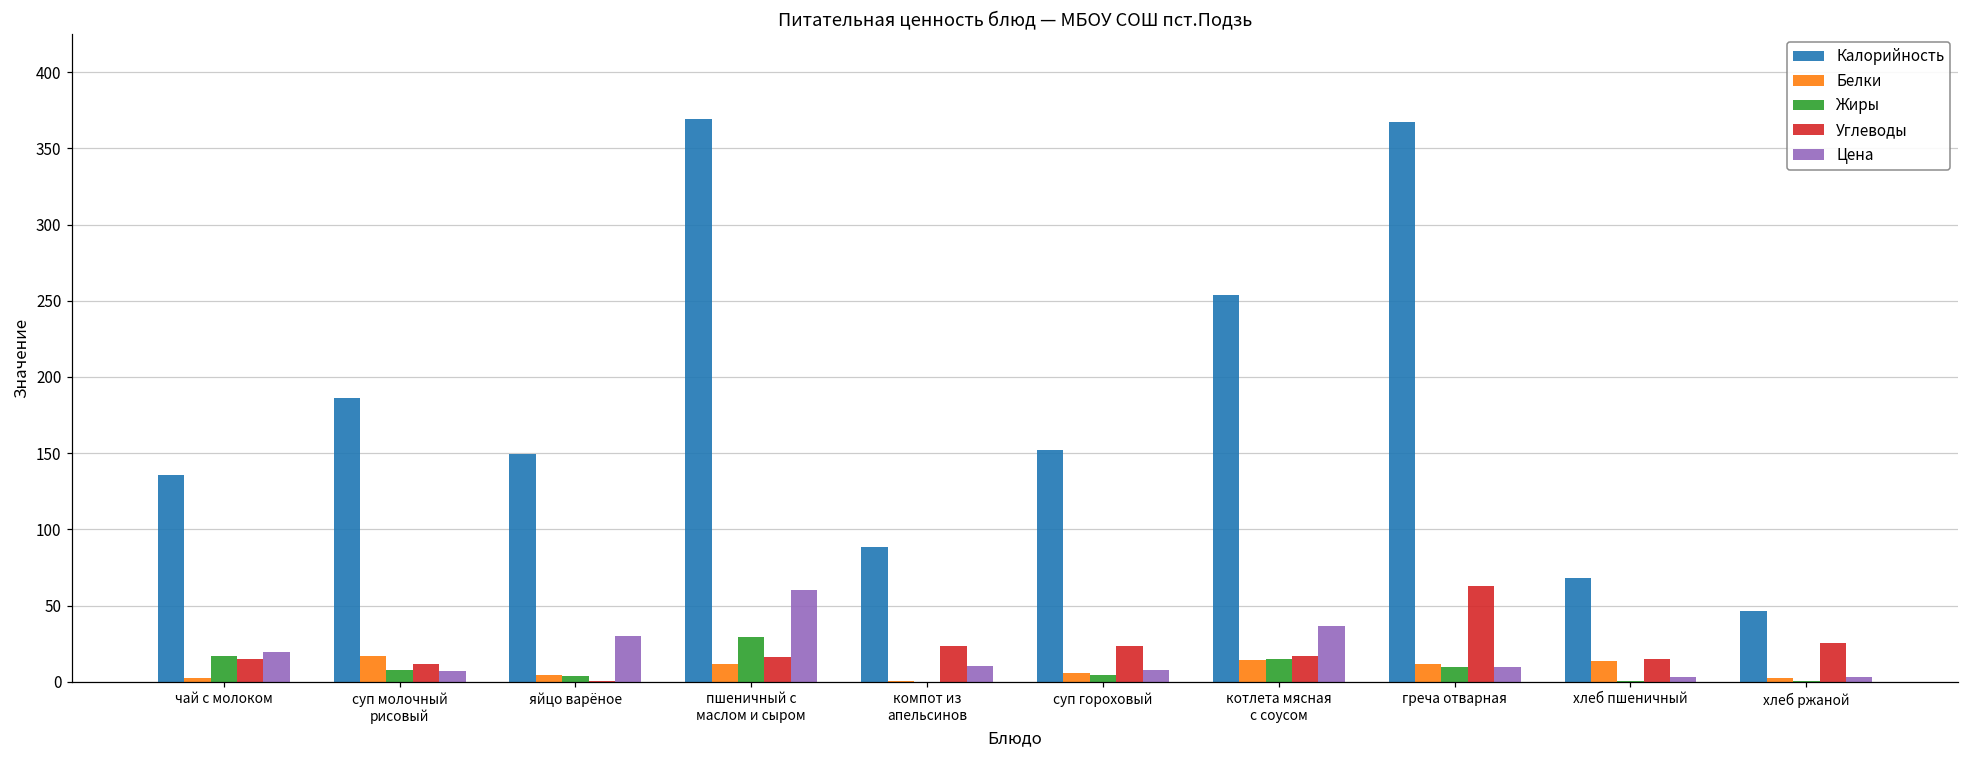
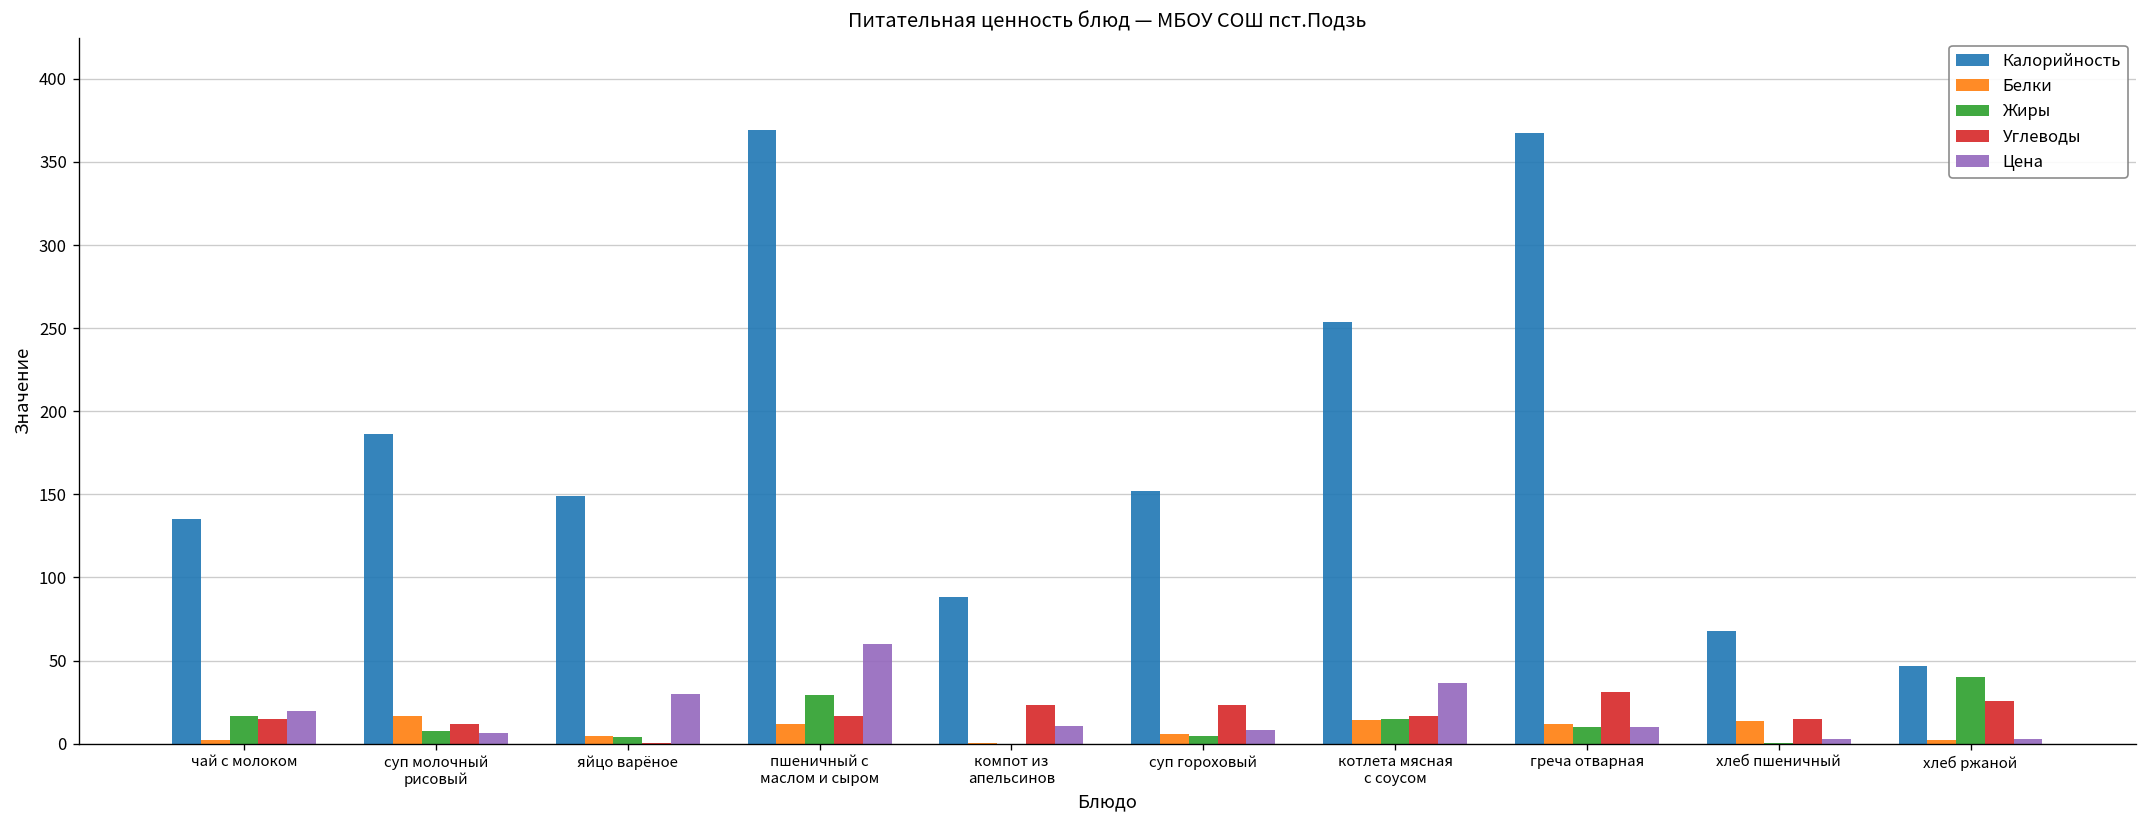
Углеводы, греча отварная: 63 -> 31
Жиры, хлеб ржаной: 0 -> 40
